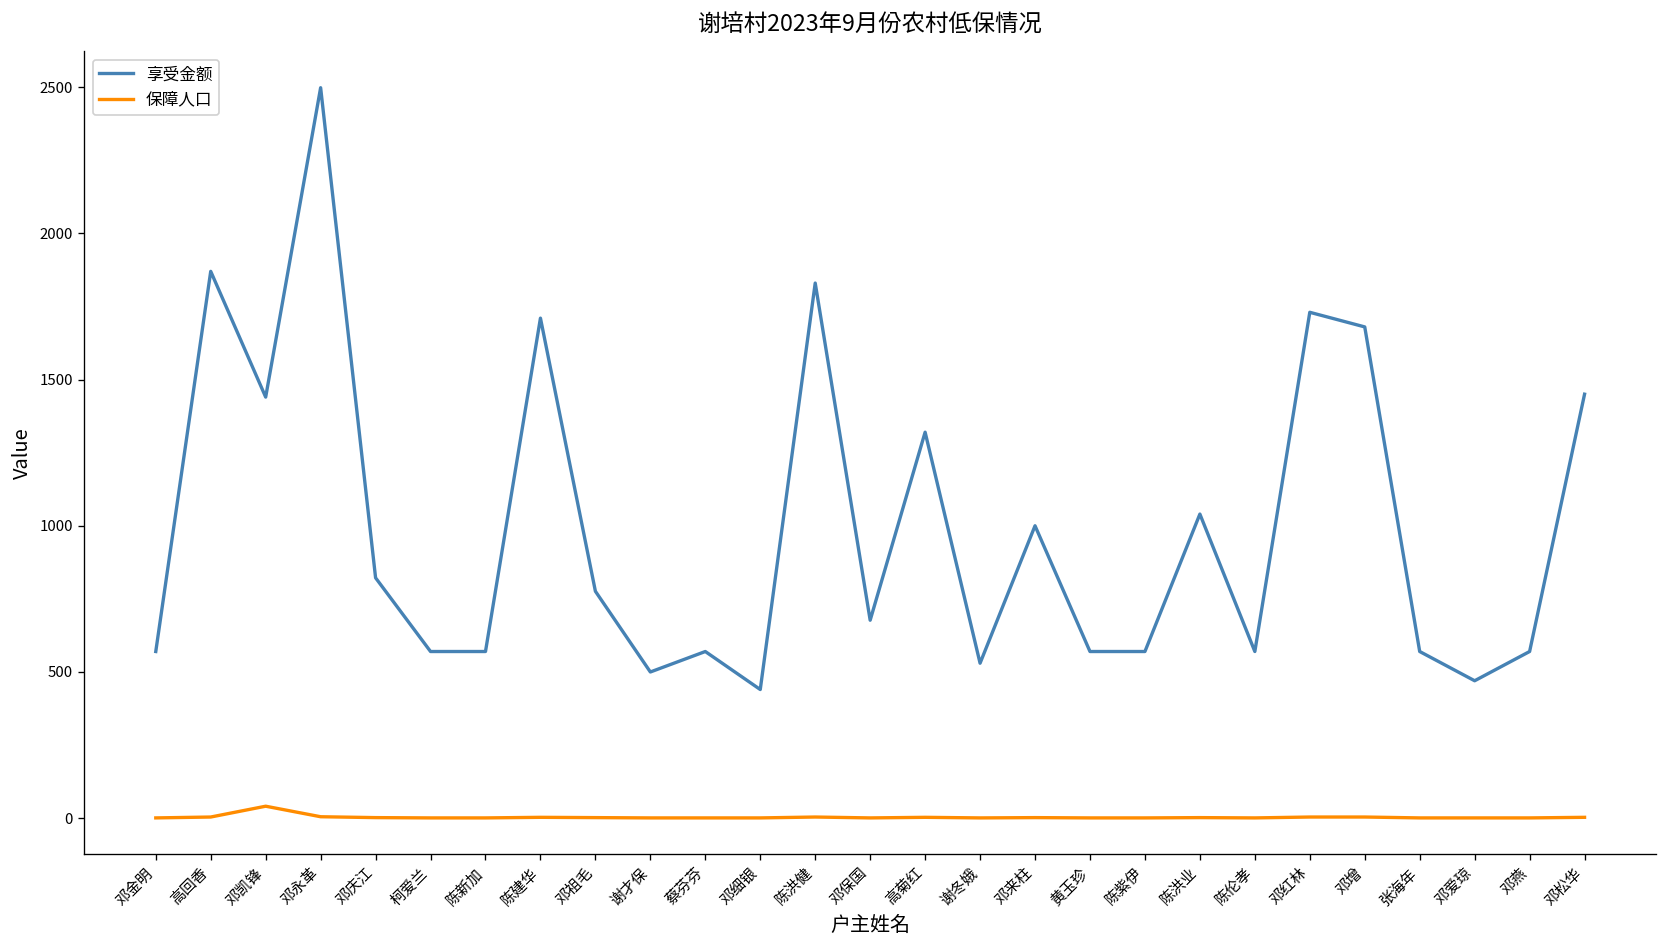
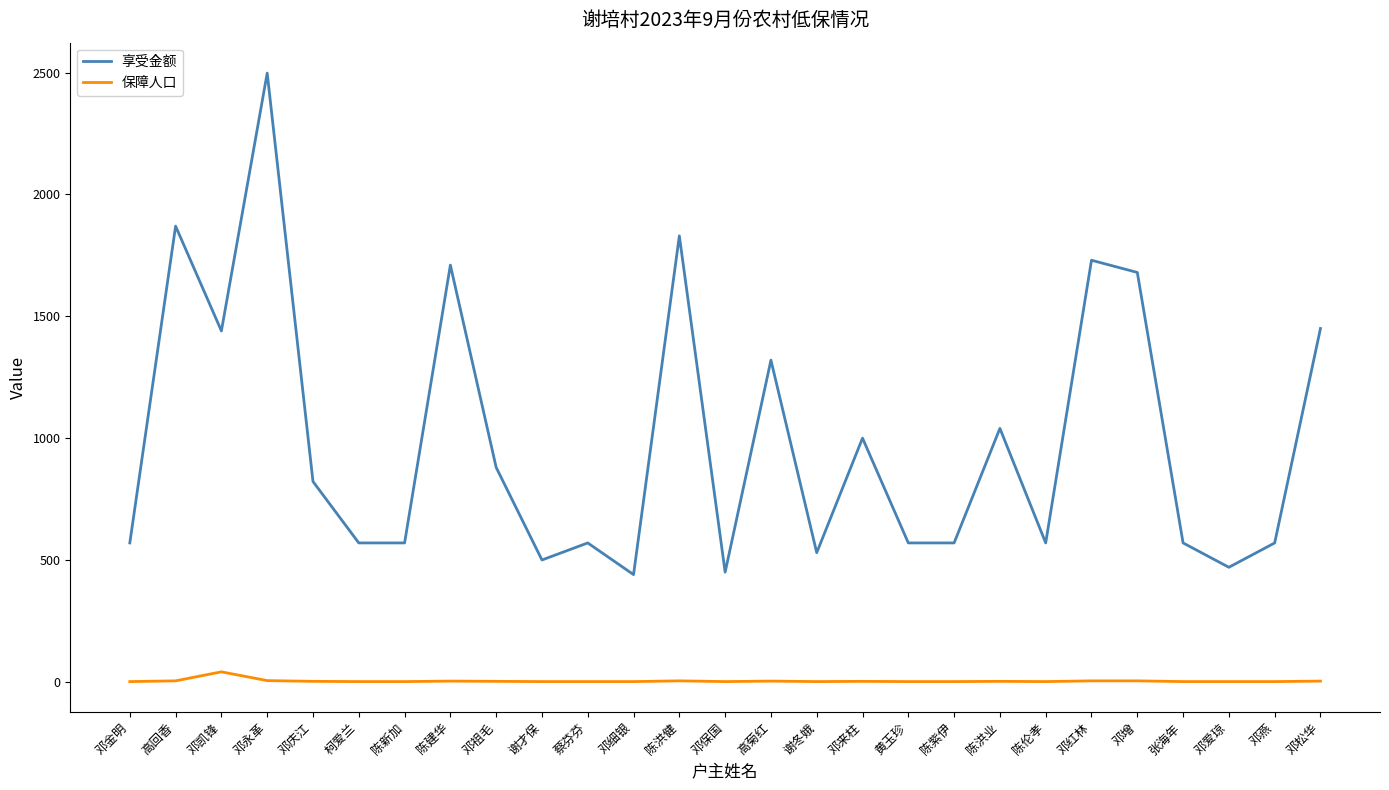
享受金额, 邓祖毛: 780 -> 880
享受金额, 邓保国: 680 -> 450
